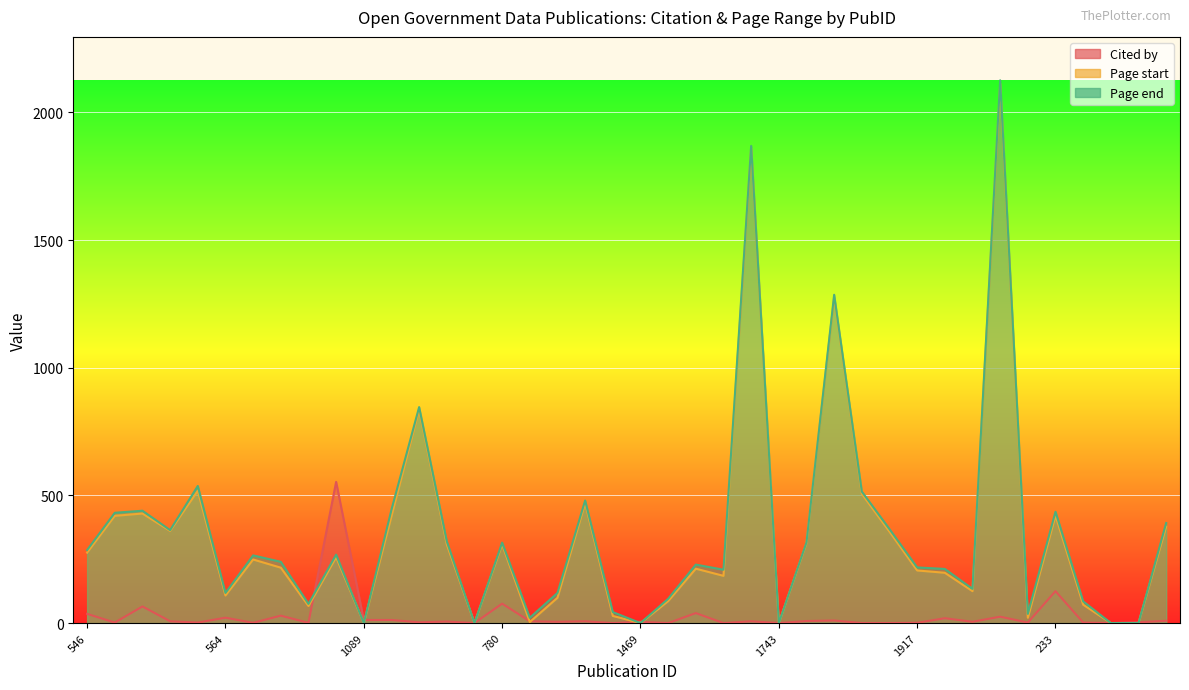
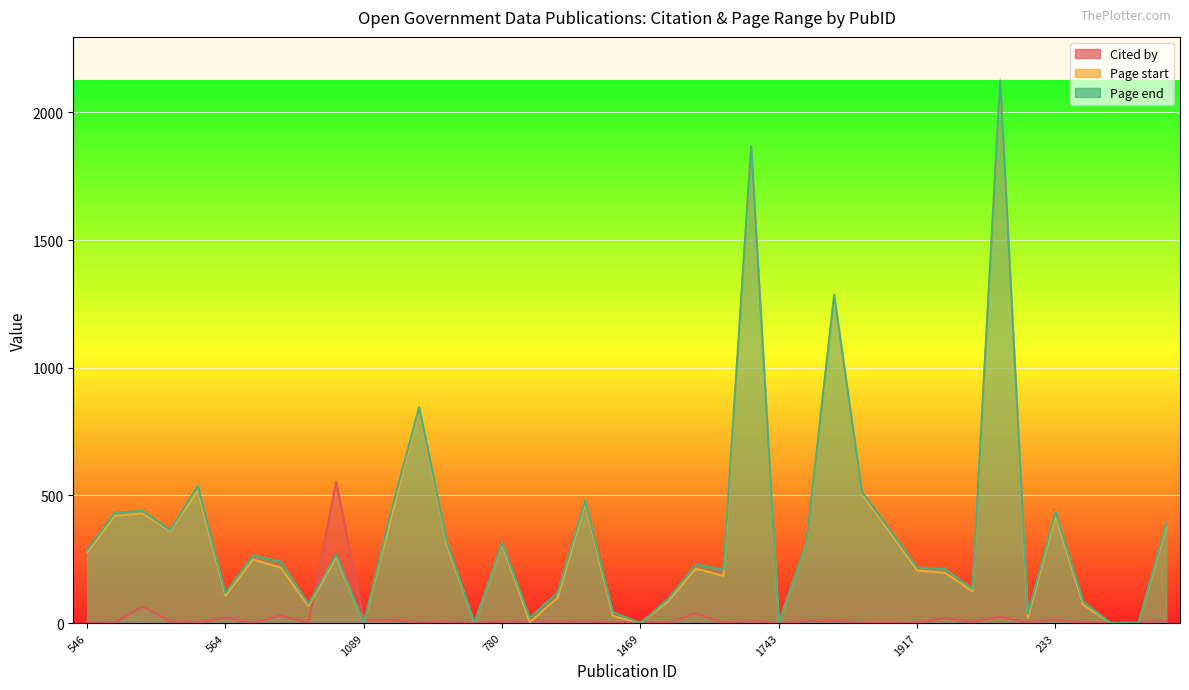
Cited by, 546: 40 -> 0
Cited by, 780: 80 -> 10
Cited by, 233: 130 -> 10
